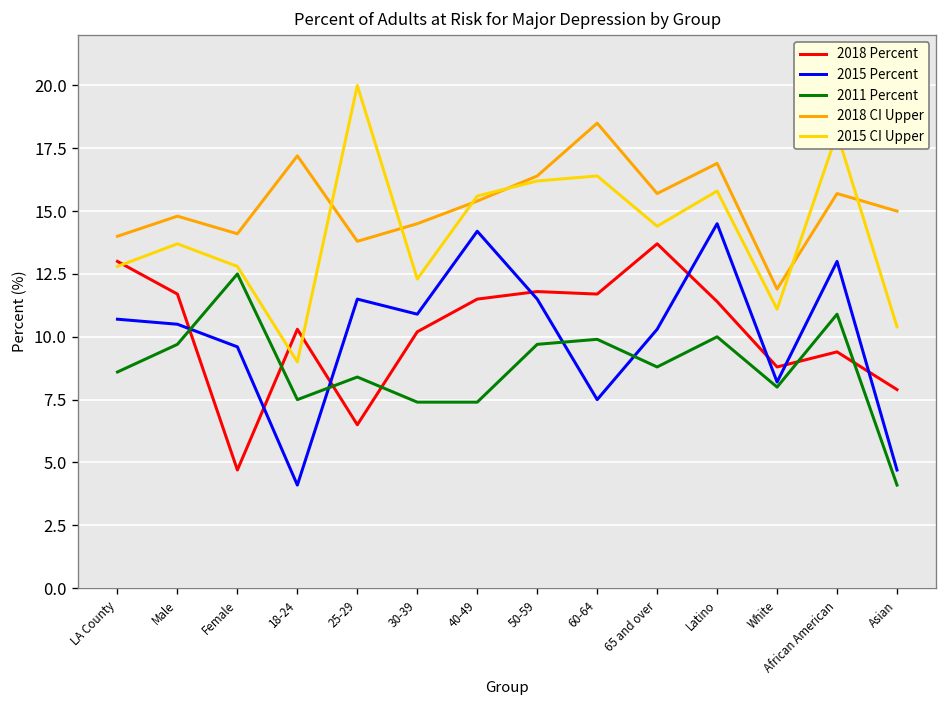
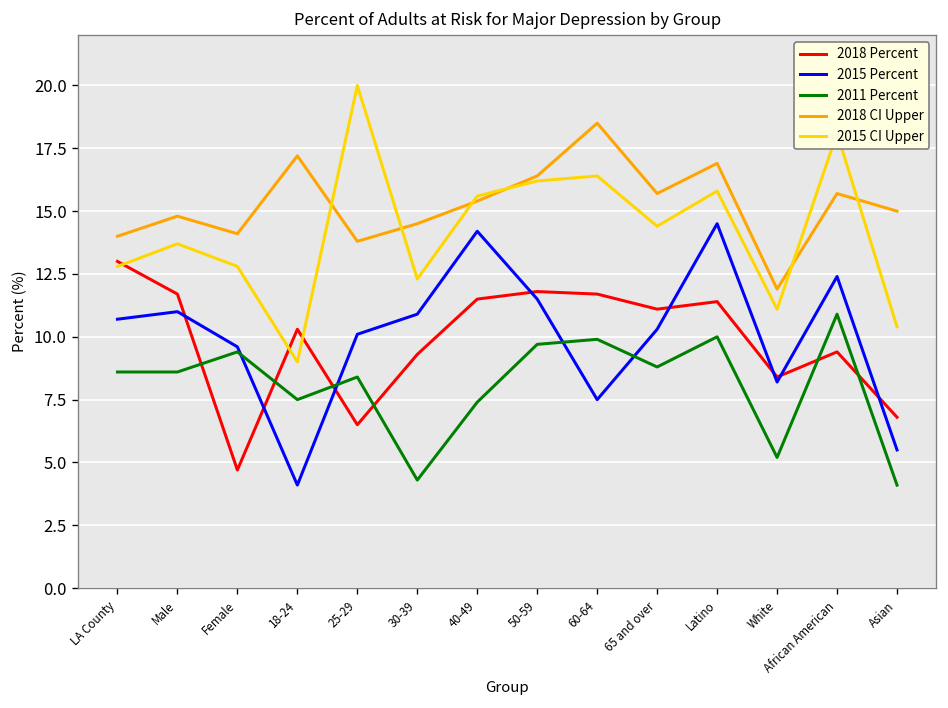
2015 Percent, Male: 10.5 -> 11.0
2011 Percent, Male: 9.7 -> 8.6
2011 Percent, Female: 12.5 -> 9.4
2015 Percent, 25-29: 11.5 -> 10.1
2018 Percent, 30-39: 10.2 -> 9.3
2011 Percent, 30-39: 7.4 -> 4.3
2018 Percent, 65 and over: 13.7 -> 11.1
2018 Percent, White: 8.8 -> 8.4
2011 Percent, White: 8.0 -> 5.2
2015 Percent, African American: 13.0 -> 12.4
2018 Percent, Asian: 7.9 -> 6.8
2015 Percent, Asian: 4.7 -> 5.5
